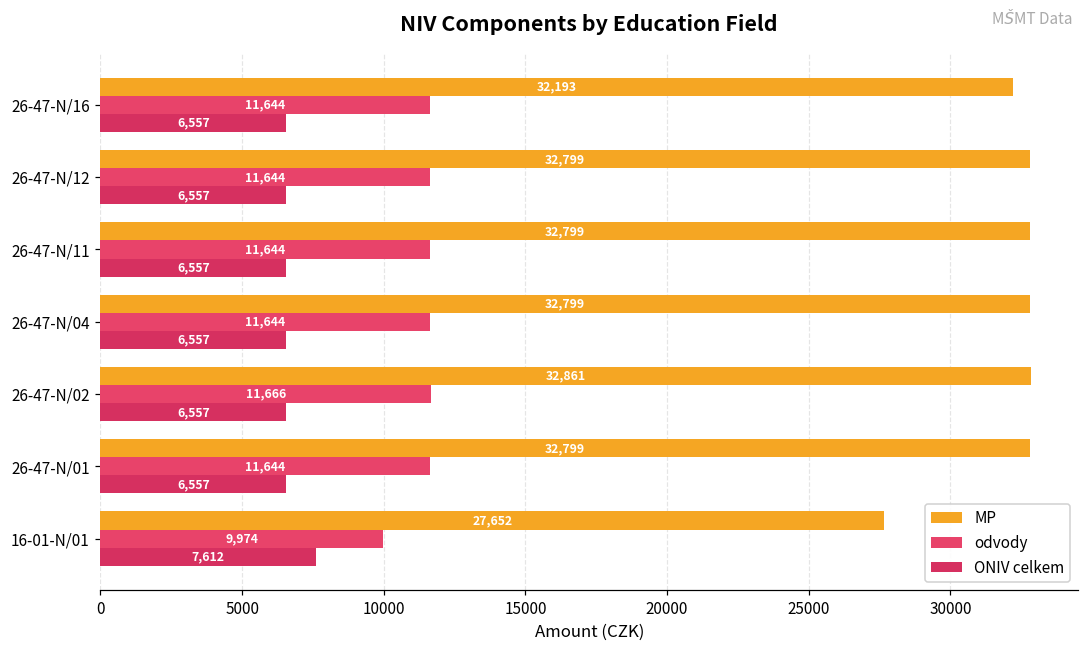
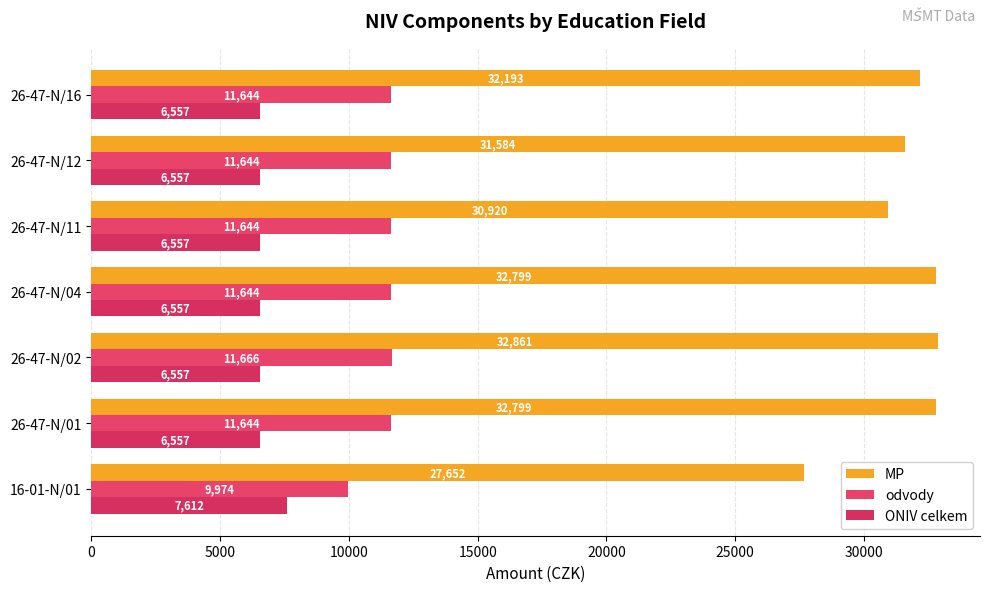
MP, 26-47-N/12: 32,799 -> 31,584
MP, 26-47-N/11: 32,799 -> 30,920
